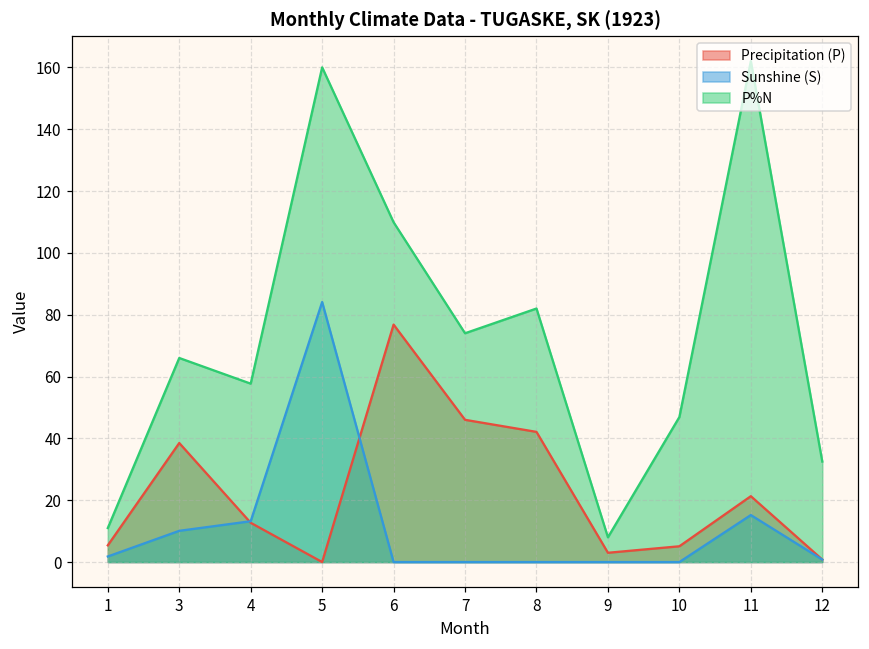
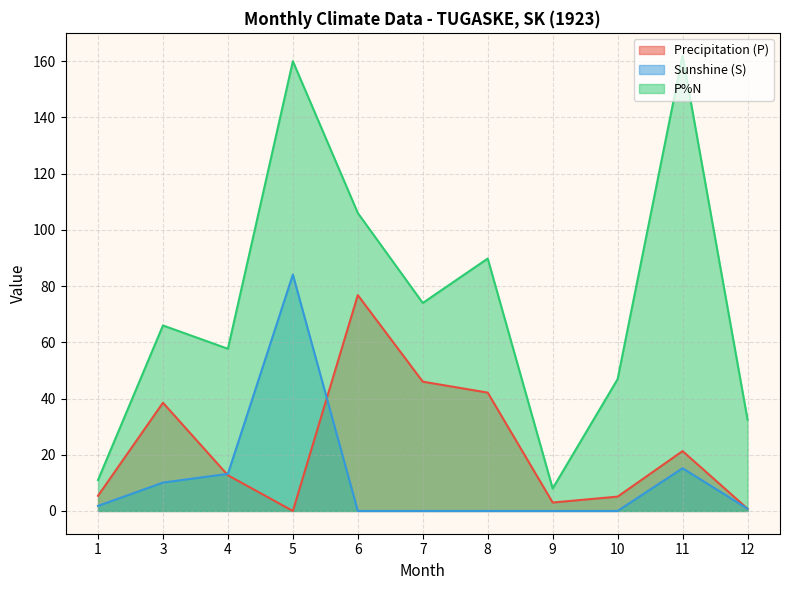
P%N, 6: 110 -> 106
P%N, 8: 82 -> 90
